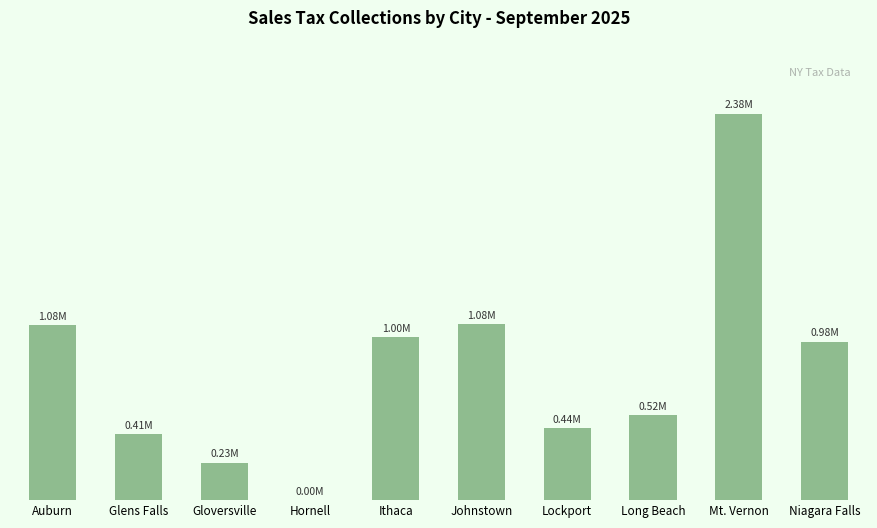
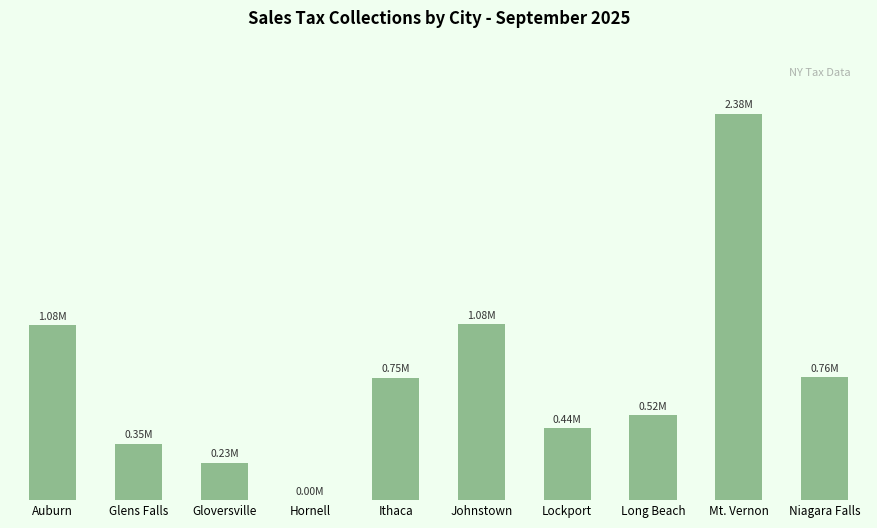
Glens Falls: 0.41M -> 0.35M
Ithaca: 1.00M -> 0.75M
Niagara Falls: 0.98M -> 0.76M
